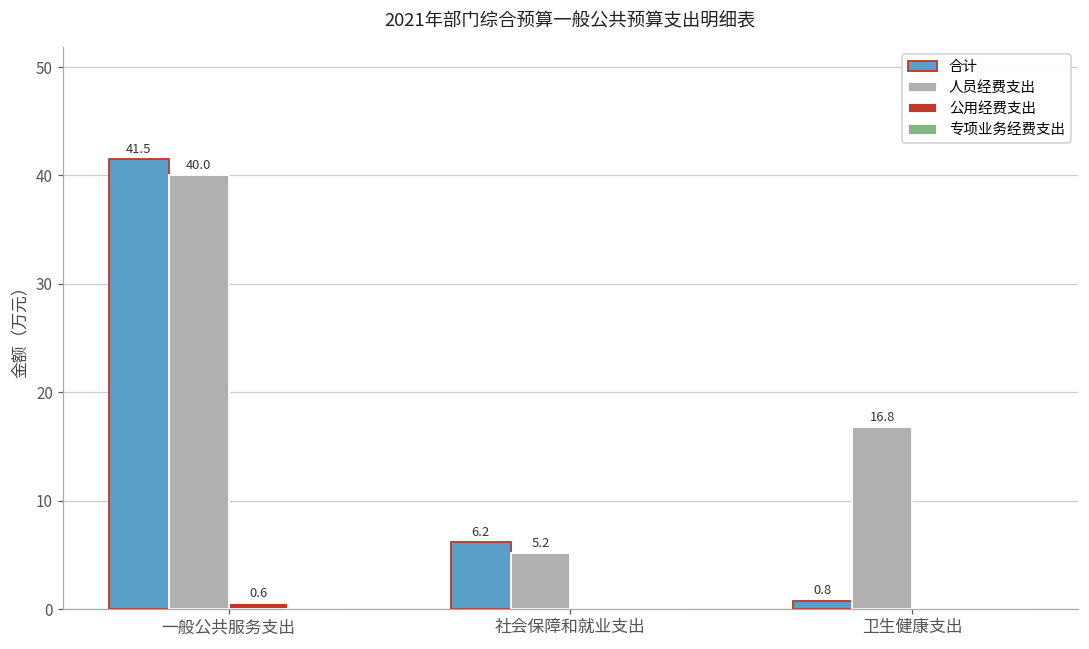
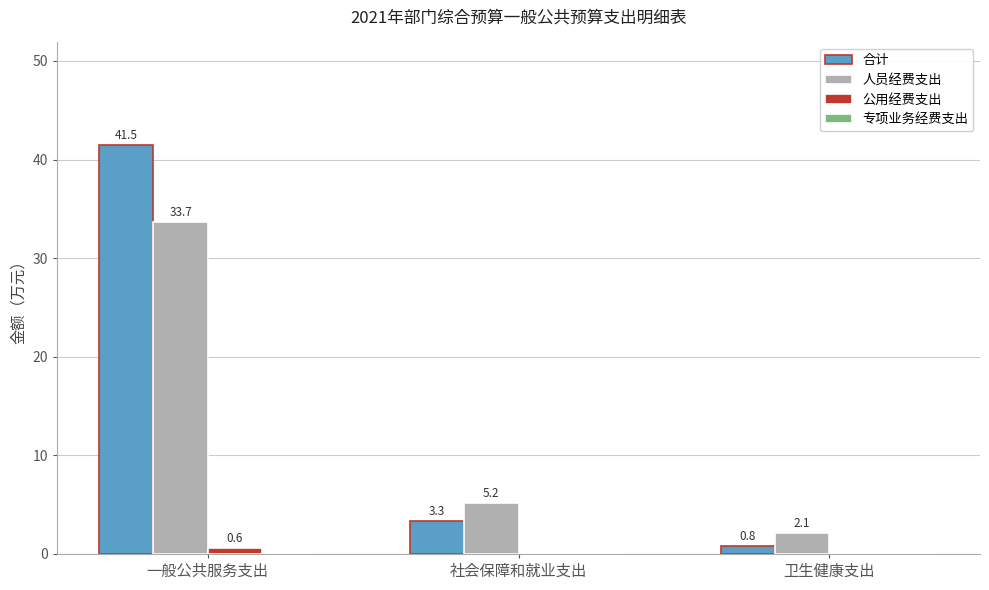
人员经费支出, 一般公共服务支出: 40.0 -> 33.7
合计, 社会保障和就业支出: 6.2 -> 3.3
人员经费支出, 卫生健康支出: 16.8 -> 2.1
